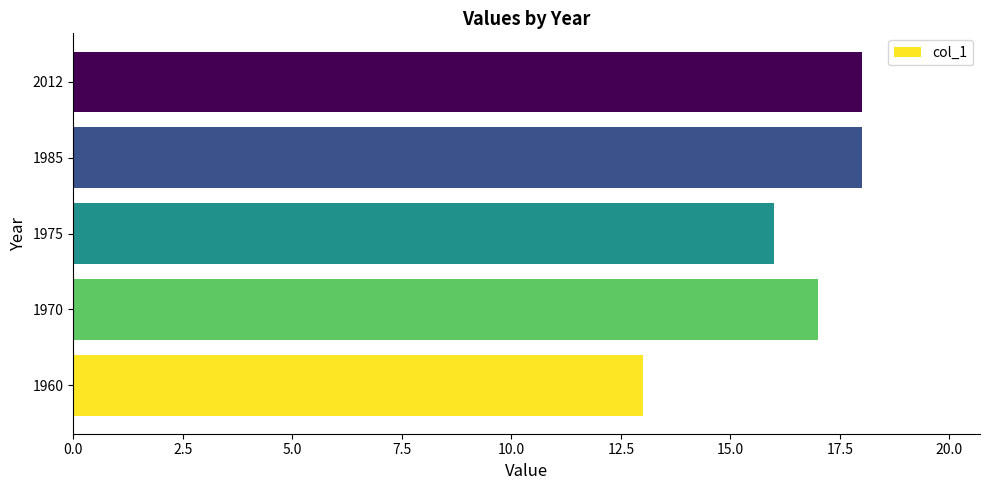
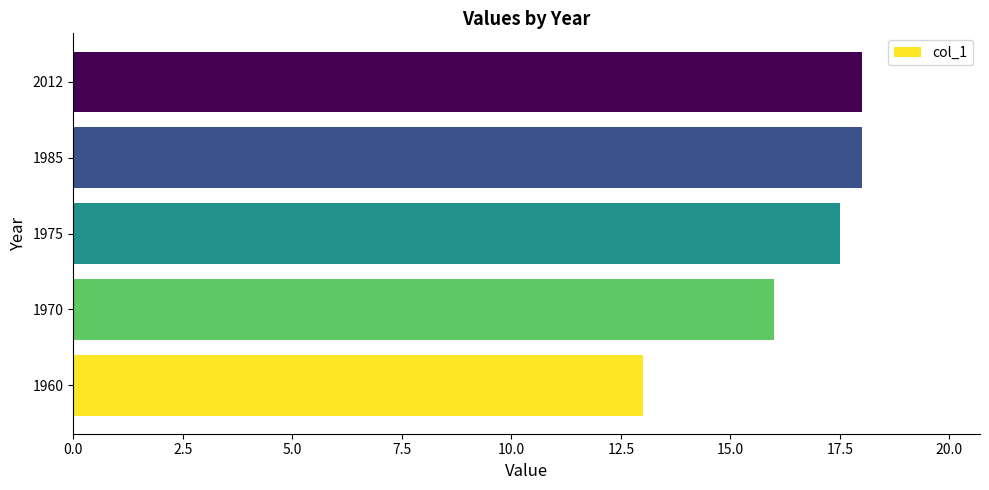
1975: 16.0 -> 17.5
1970: 17 -> 16
